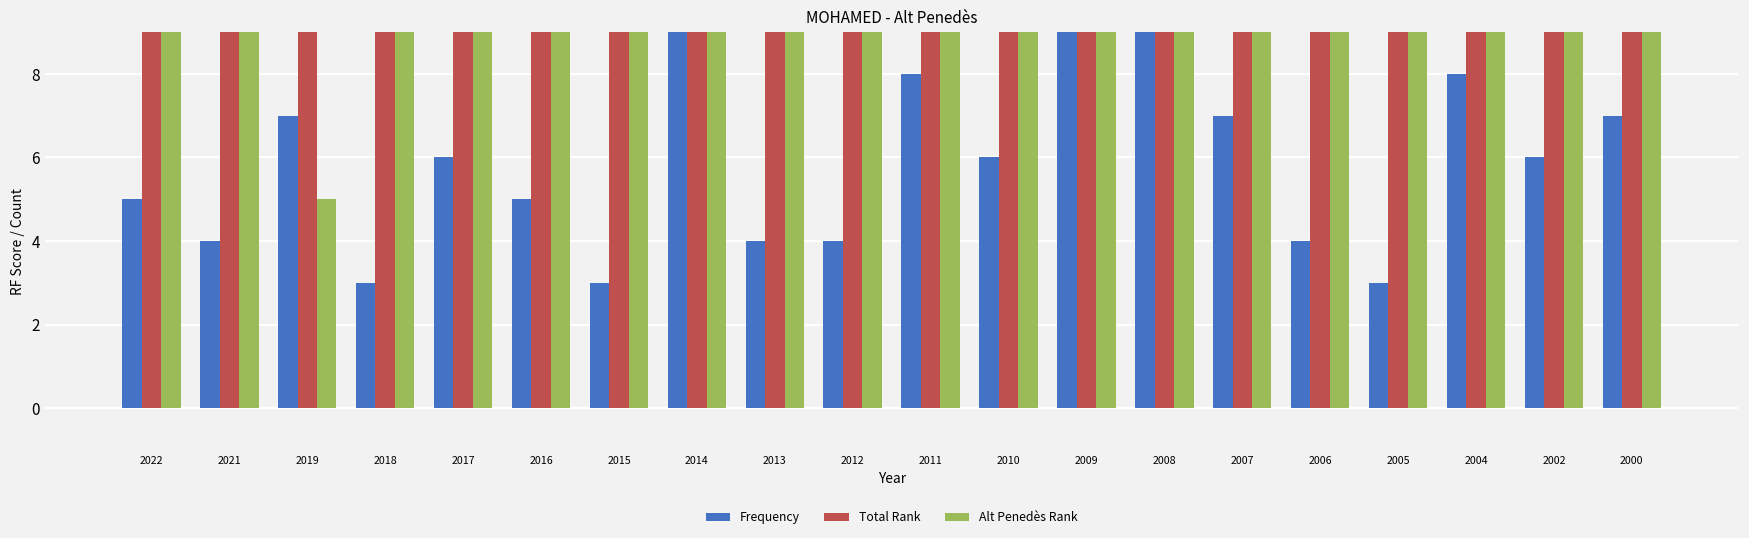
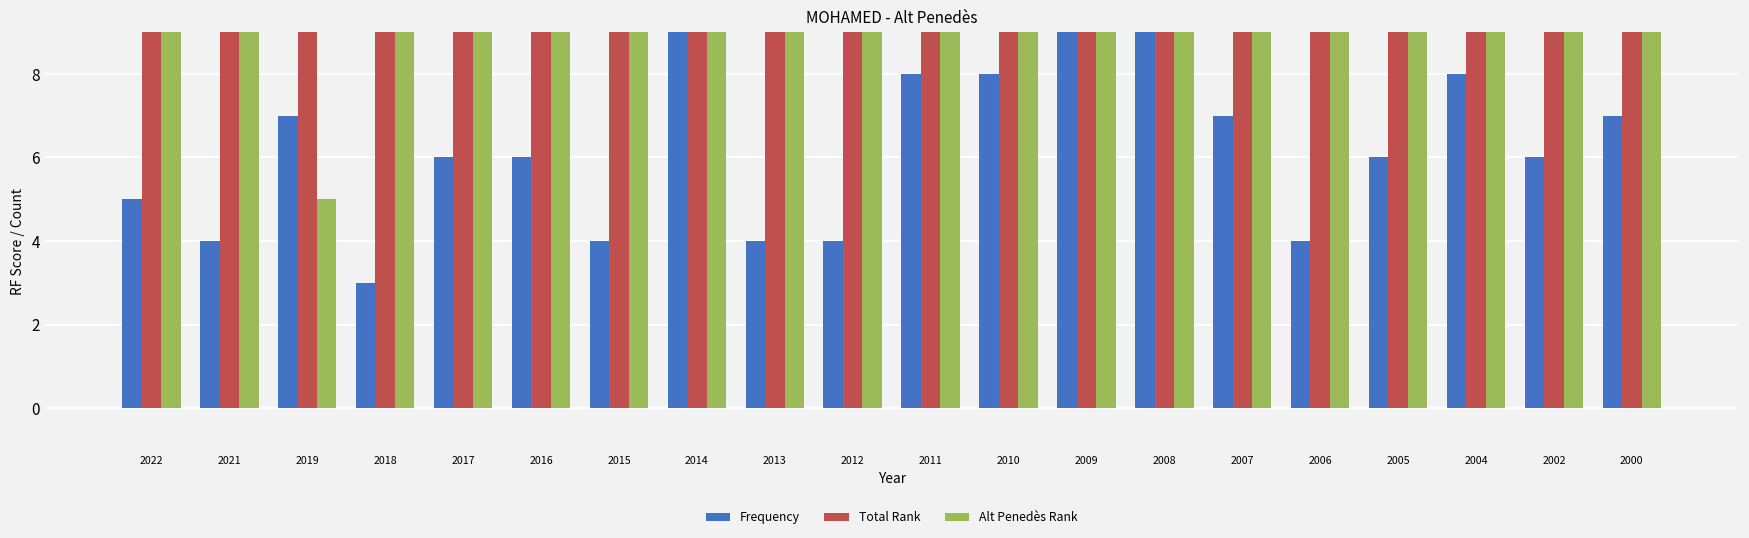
Frequency, 2016: 5 -> 6
Frequency, 2015: 3 -> 4
Frequency, 2010: 6 -> 8
Frequency, 2005: 3 -> 6
